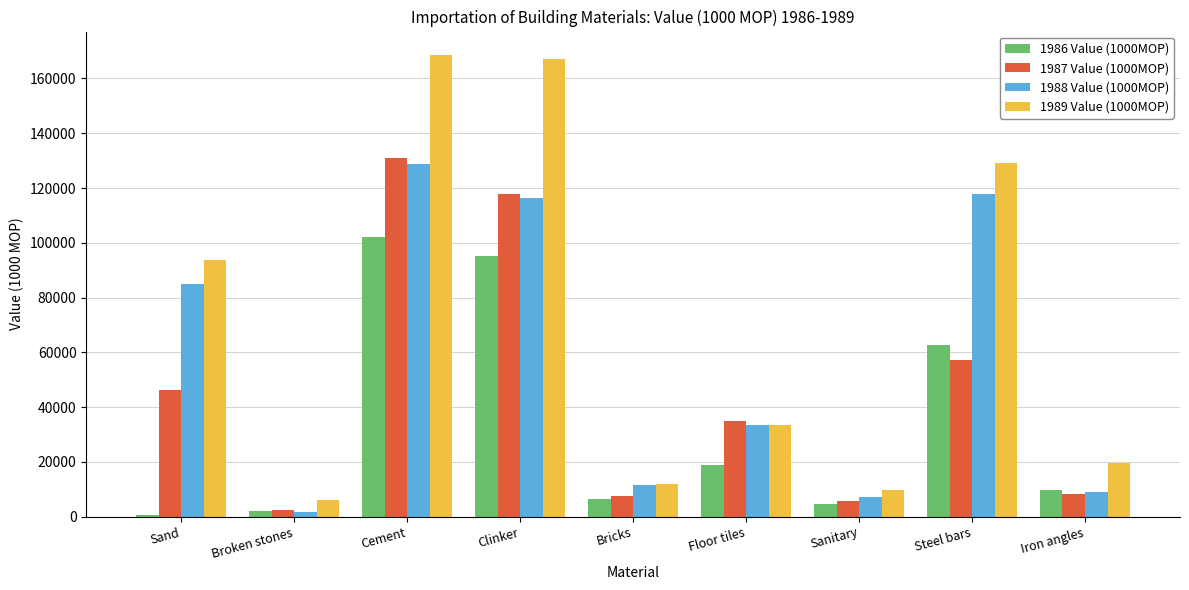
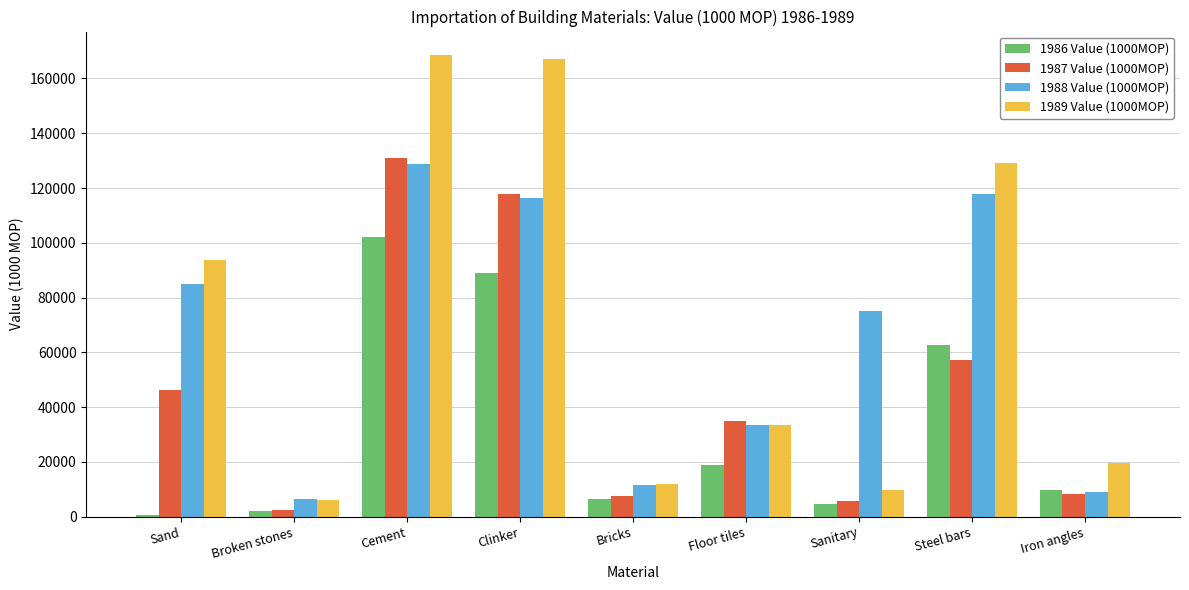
1988 Value (1000MOP), Broken stones: 2000 -> 7000
1986 Value (1000MOP), Clinker: 95000 -> 89000
1988 Value (1000MOP), Sanitary: 7000 -> 75000
